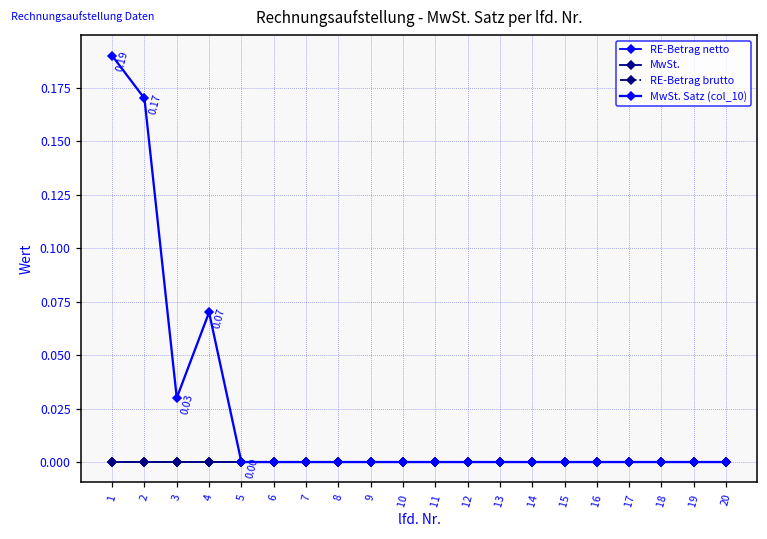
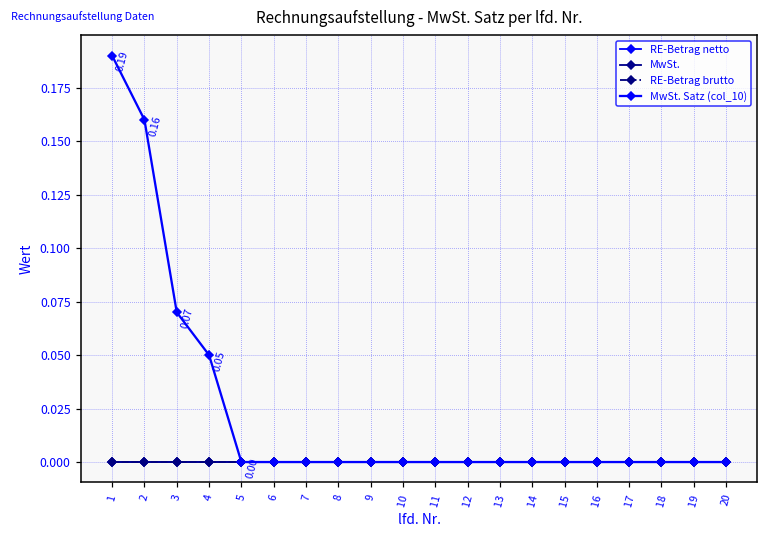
MwSt. Satz (col_10), 2: 0.17 -> 0.16
MwSt. Satz (col_10), 3: 0.03 -> 0.07
MwSt. Satz (col_10), 4: 0.07 -> 0.05
